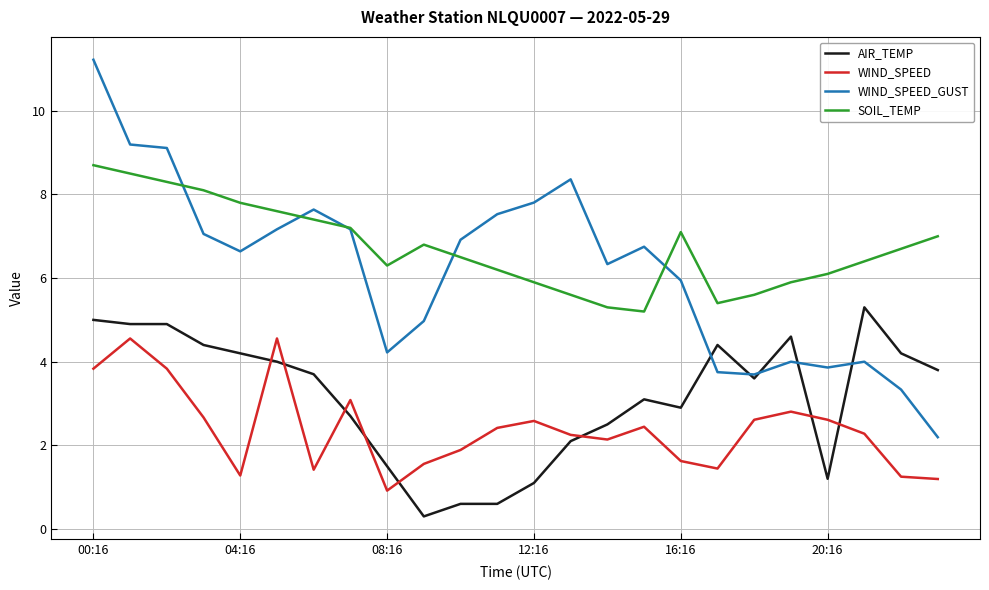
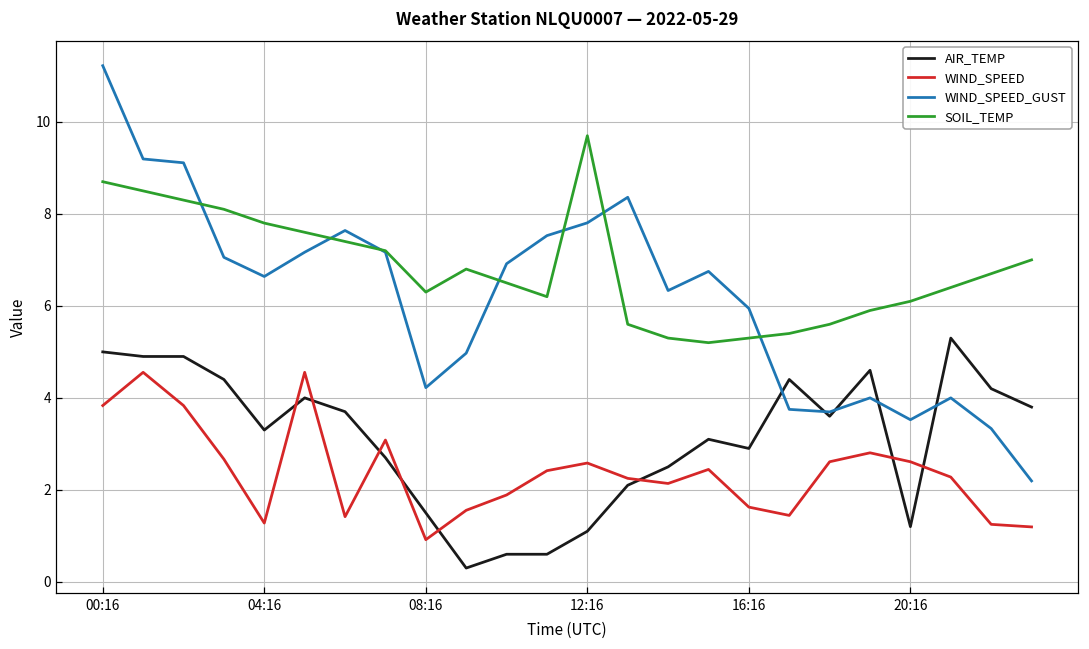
AIR_TEMP, 04:16: 4.2 -> 3.3
SOIL_TEMP, 12:16: 5.9 -> 9.7
SOIL_TEMP, 16:16: 7.1 -> 5.3
WIND_SPEED_GUST, 20:16: 3.9 -> 3.5
